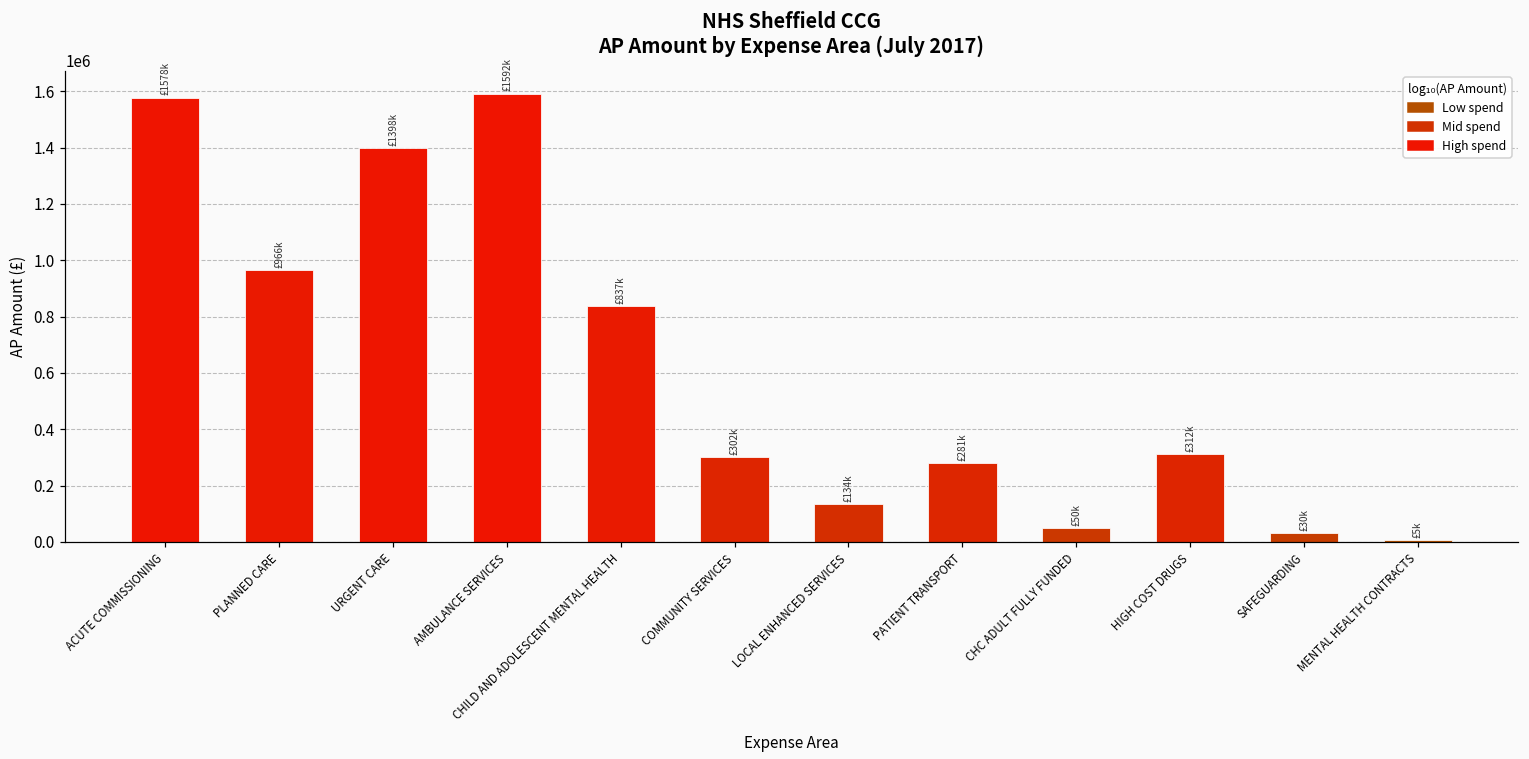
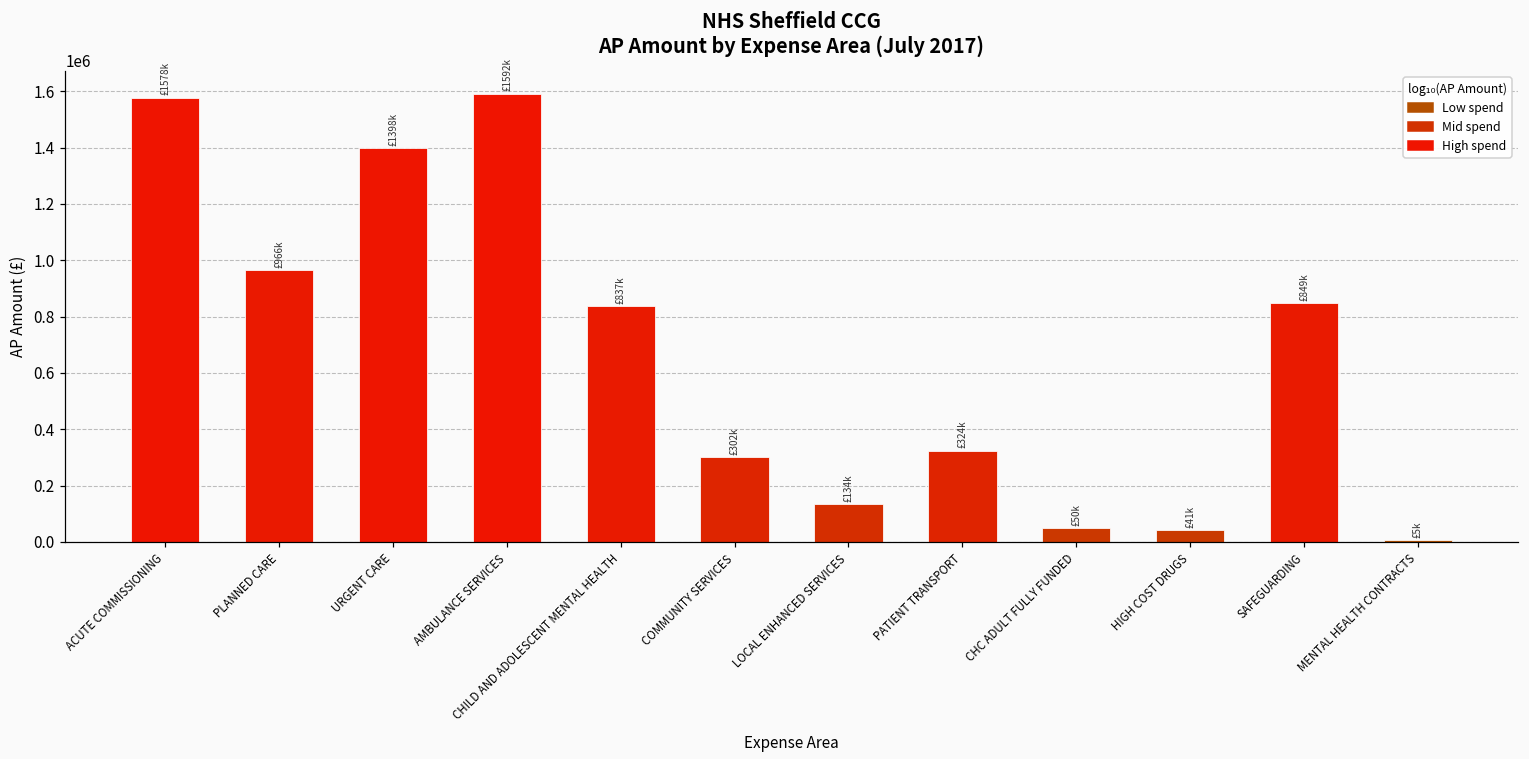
PATIENT TRANSPORT: £281k -> £324k
HIGH COST DRUGS: £312k -> £41k
SAFEGUARDING: £30k -> £849k
